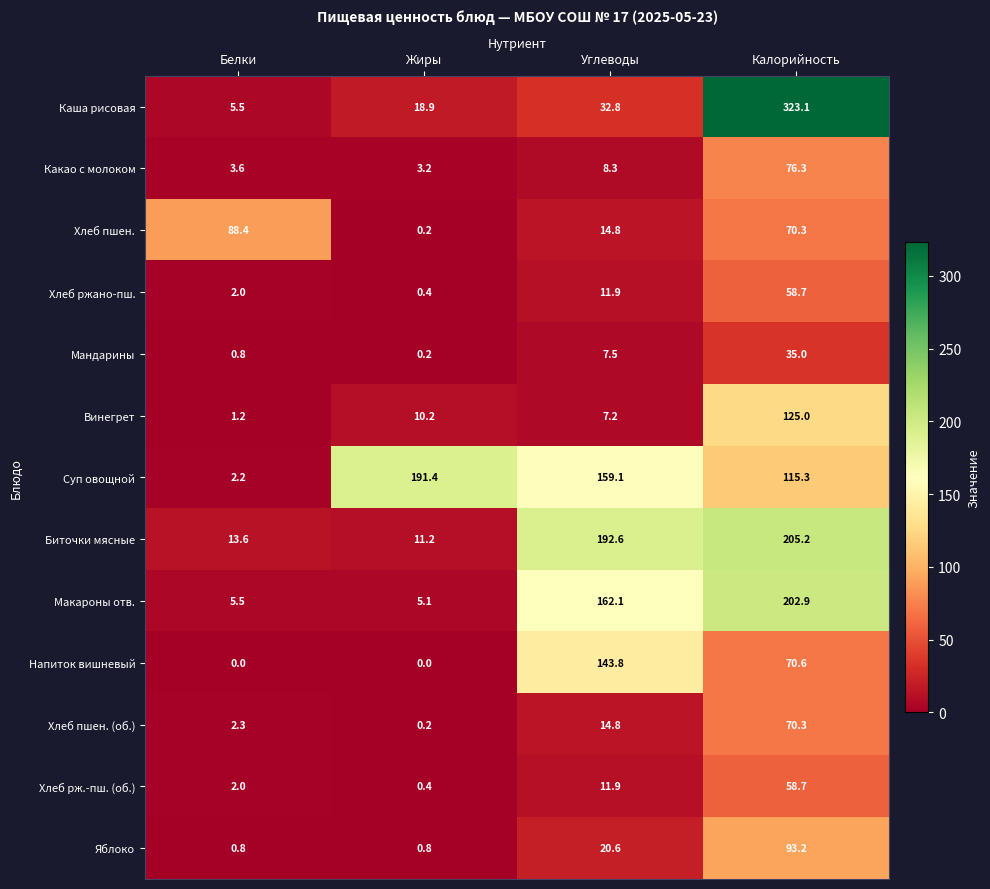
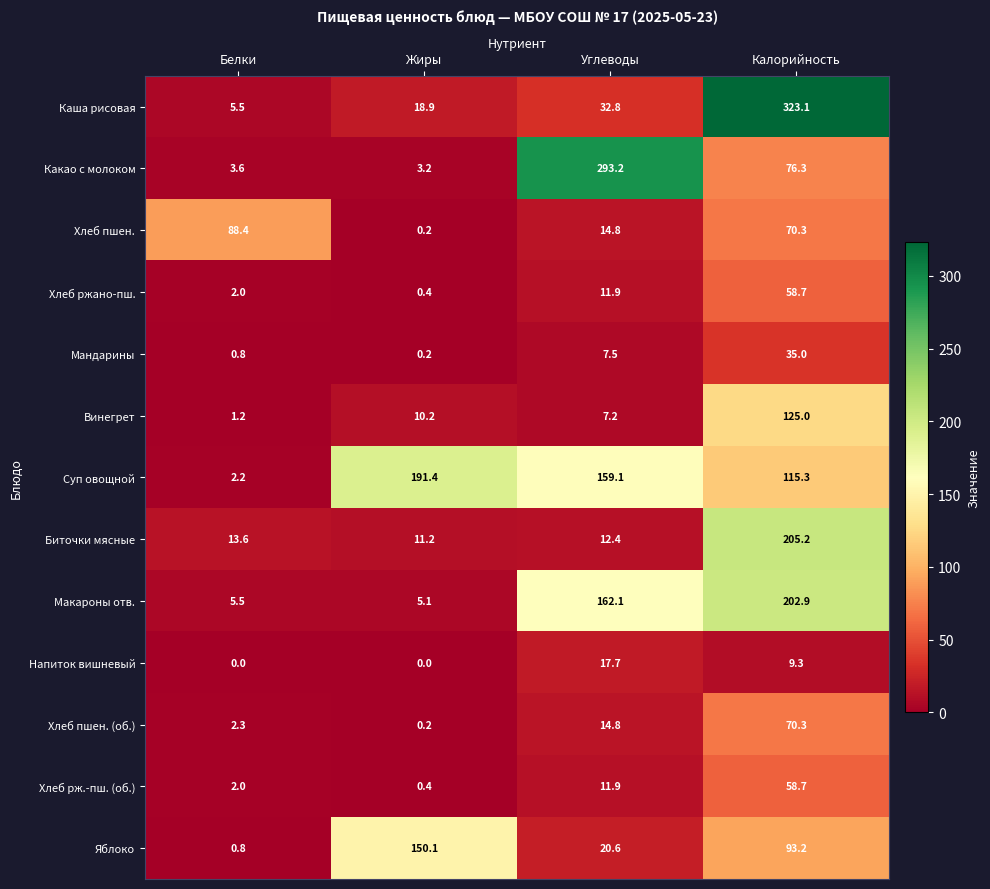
Какао с молоком, Углеводы: 8.3 -> 293.2
Биточки мясные, Углеводы: 192.6 -> 12.4
Напиток вишневый, Углеводы: 143.8 -> 17.7
Напиток вишневый, Калорийность: 70.6 -> 9.3
Яблоко, Жиры: 0.8 -> 150.1
